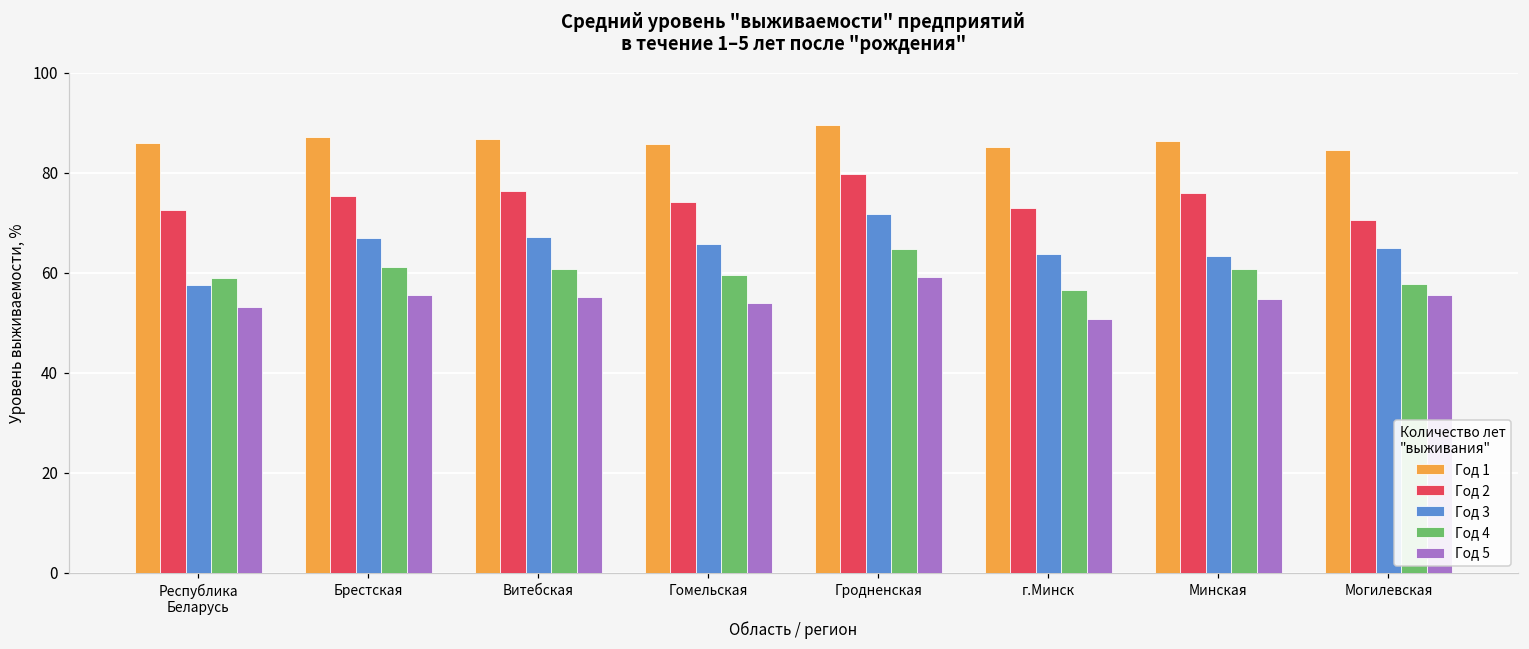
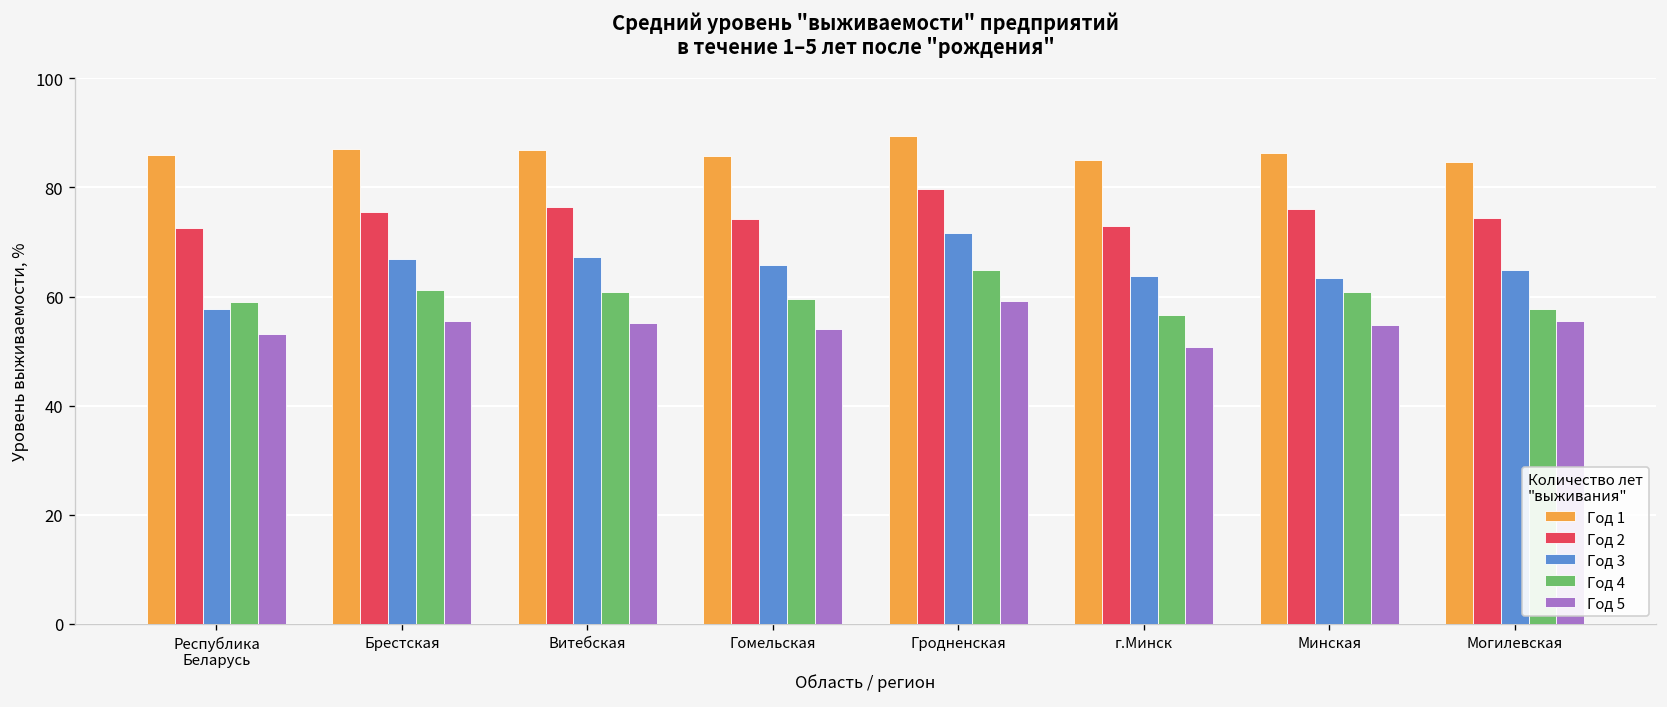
Год 2, Могилевская: 70 -> 74
